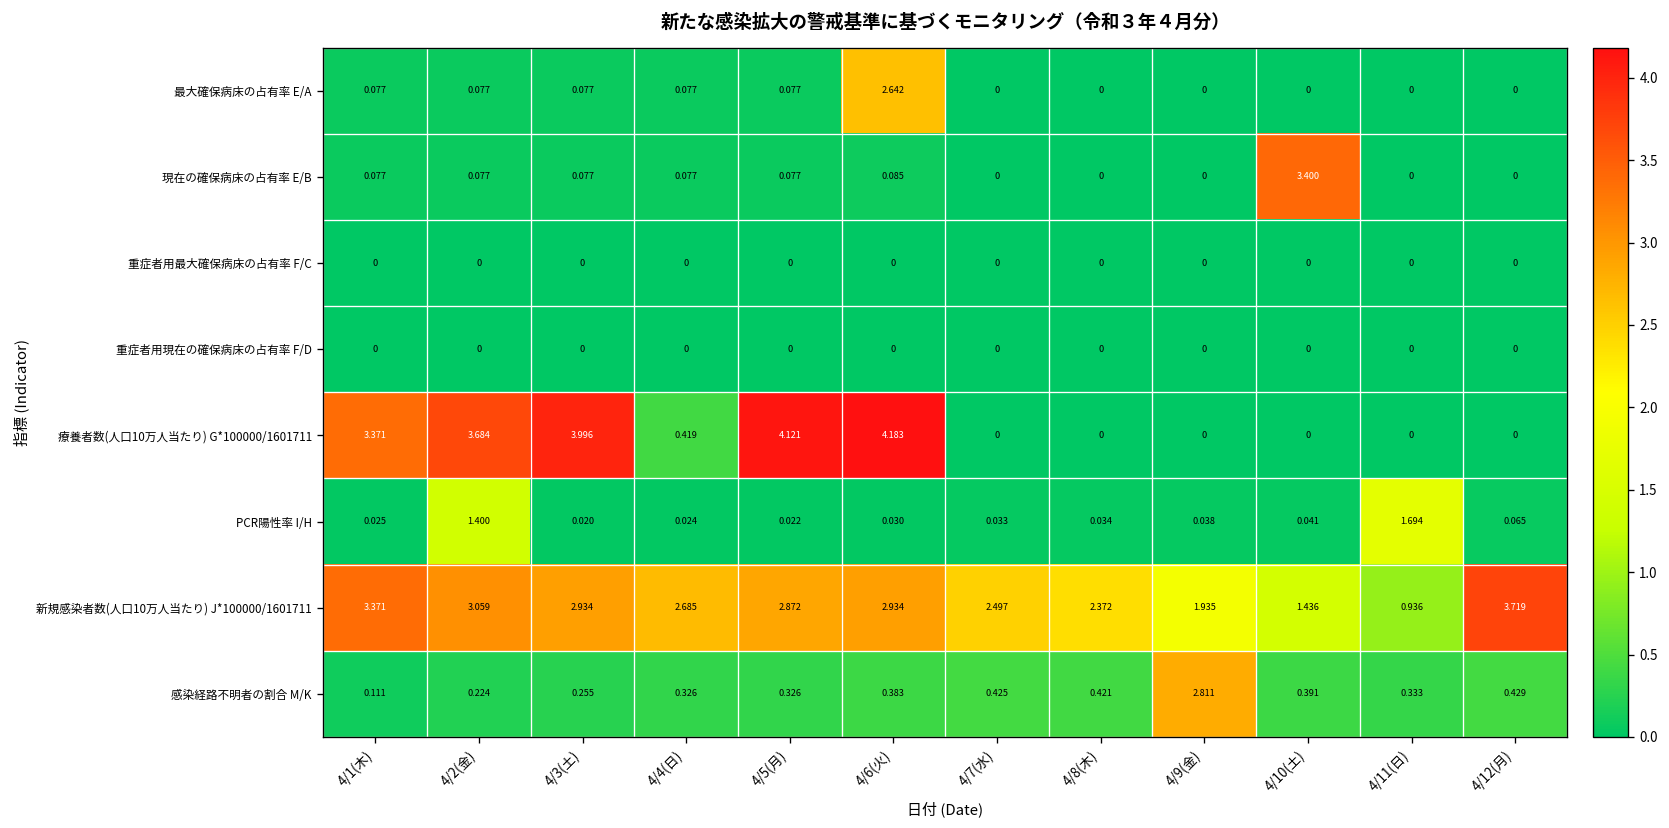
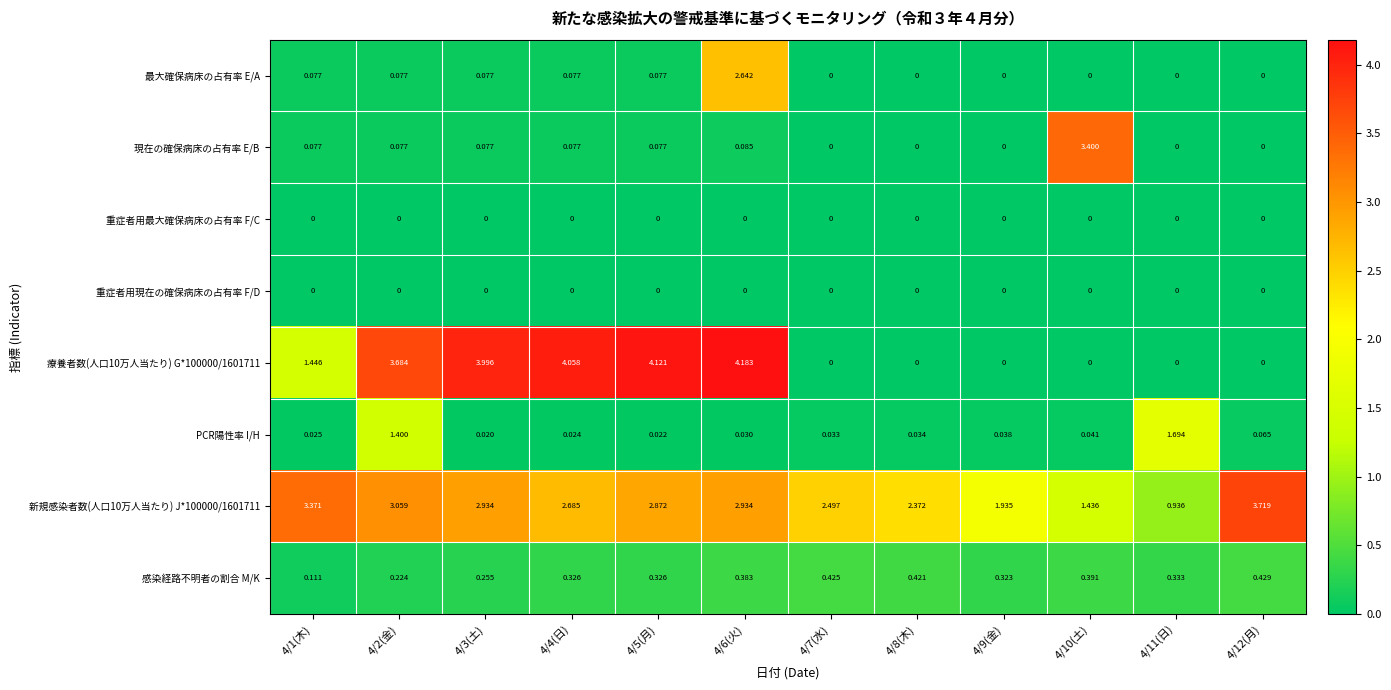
療養者数(人口10万人当たり) G*100000/1601711, 4/1(木): 3.371 -> 1.446
療養者数(人口10万人当たり) G*100000/1601711, 4/4(日): 0.419 -> 4.058
感染経路不明者の割合 M/K, 4/9(金): 2.811 -> 0.323
